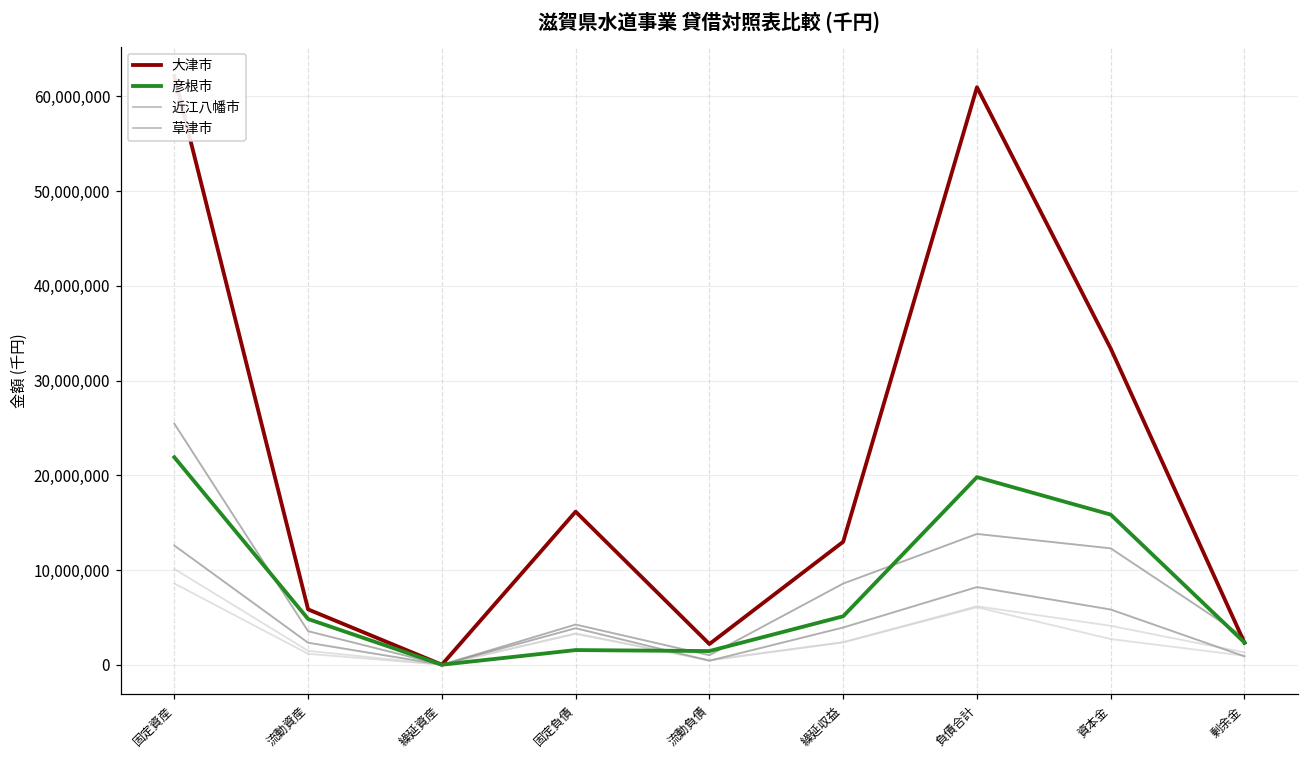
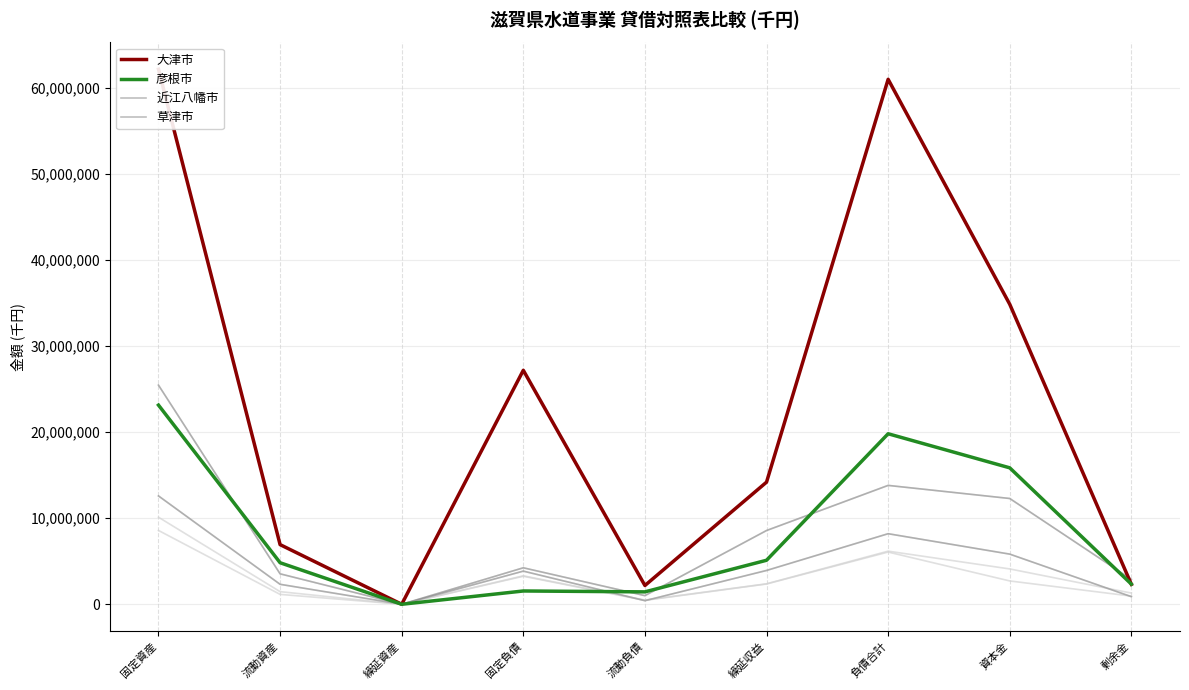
彦根市, 固定資産: 22,000,000 -> 23,000,000
大津市, 流動資産: 6,000,000 -> 7,000,000
大津市, 固定負債: 16,000,000 -> 27,000,000
大津市, 繰延収益: 13,000,000 -> 14,000,000
大津市, 資本金: 33,000,000 -> 35,000,000
